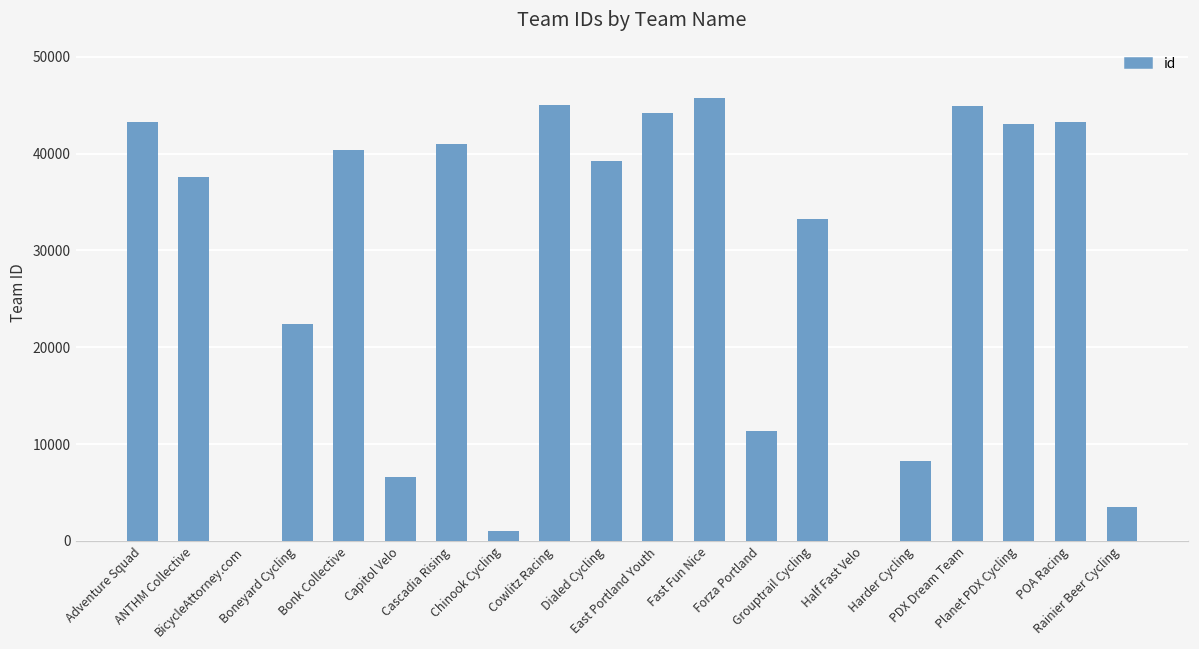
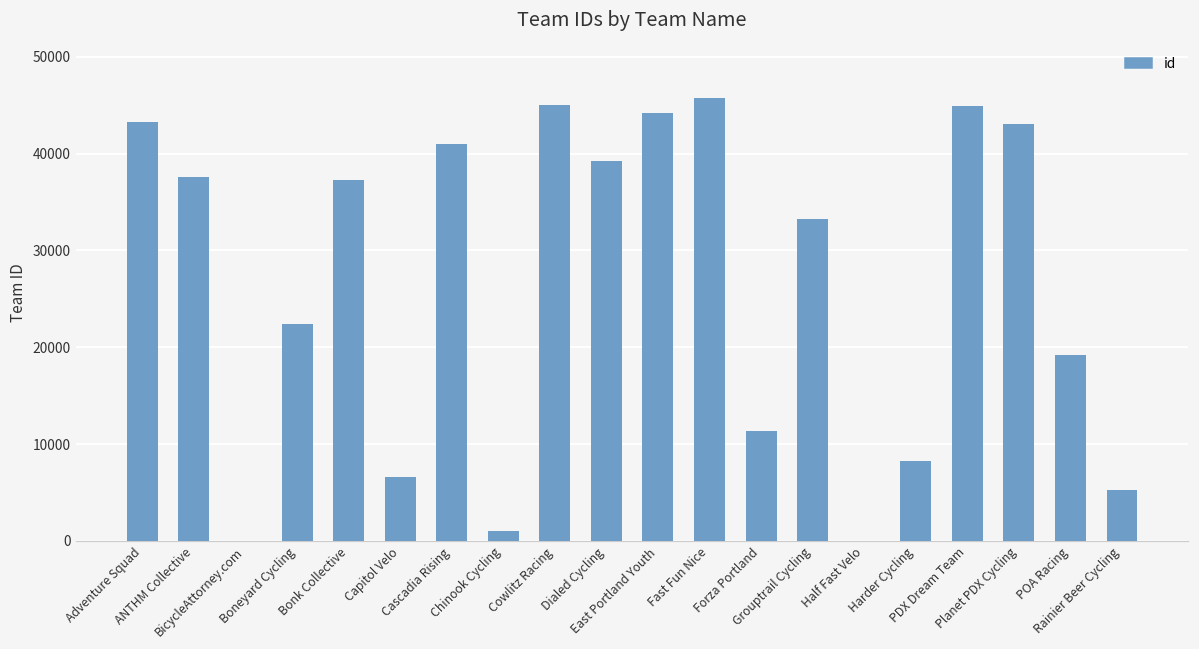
Bonk Collective: 40000 -> 37000
POA Racing: 43000 -> 19000
Rainier Beer Cycling: 3000 -> 5000
